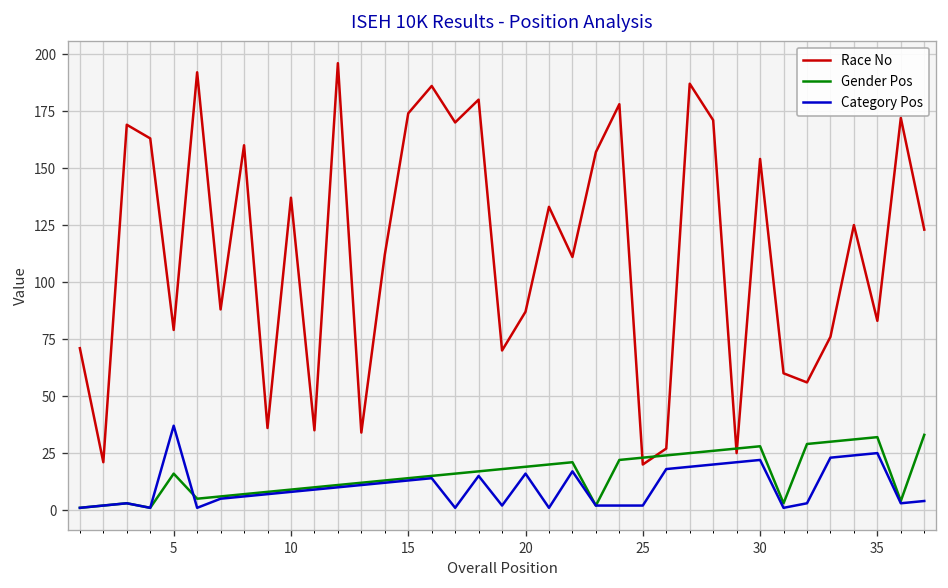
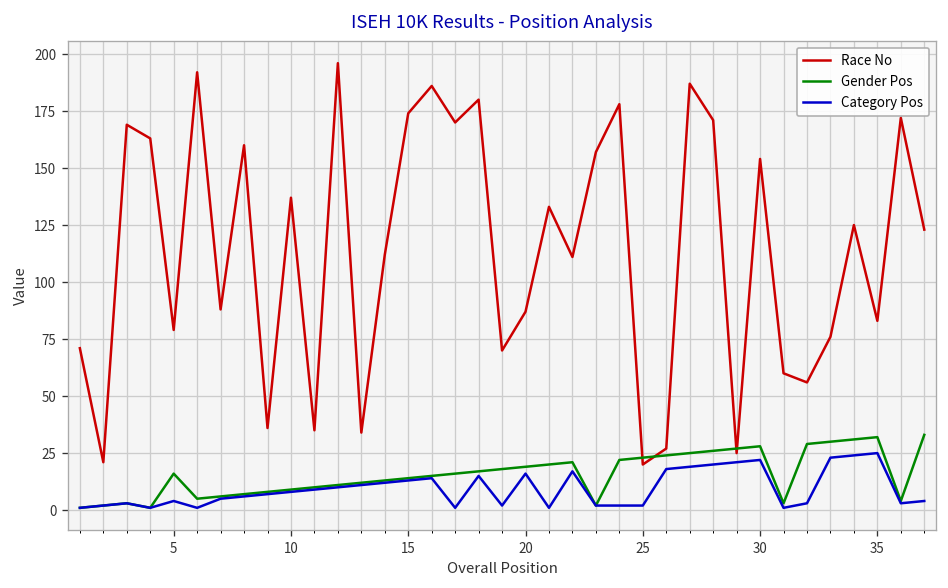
Category Pos, 5: 37 -> 4
